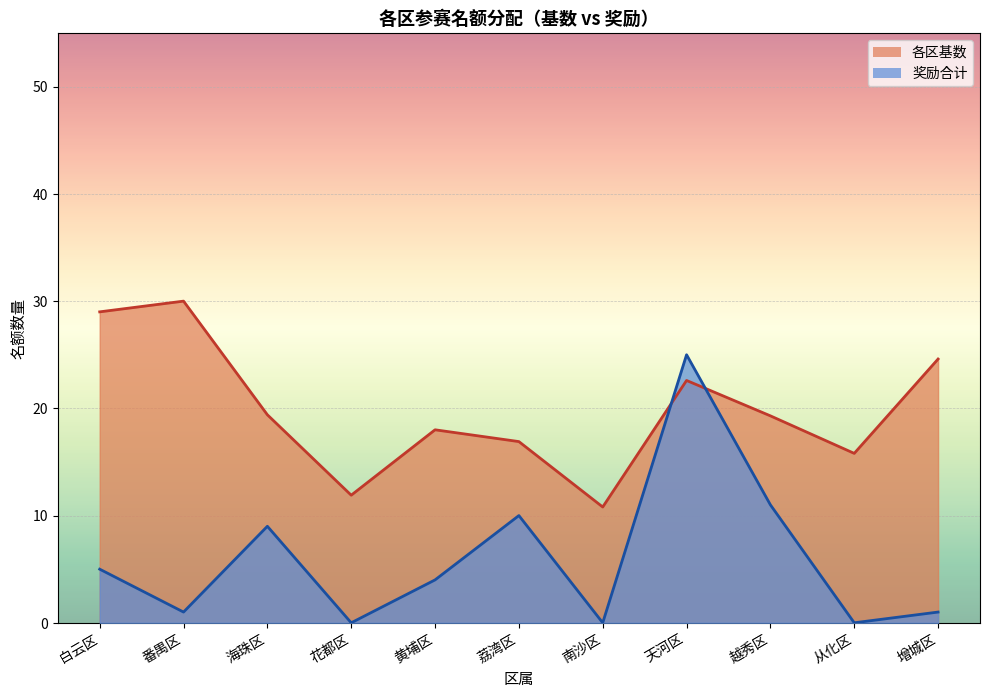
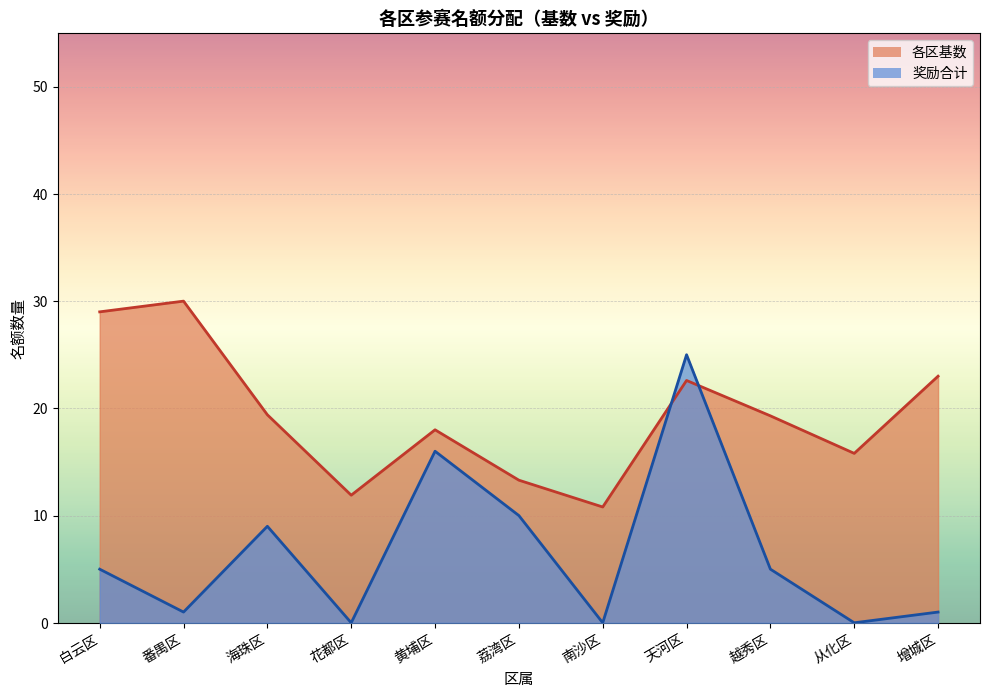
奖励合计, 黄埔区: 4 -> 16
各区基数, 荔湾区: 16.9 -> 13.3
奖励合计, 越秀区: 11 -> 5
各区基数, 增城区: 24.6 -> 23.0
